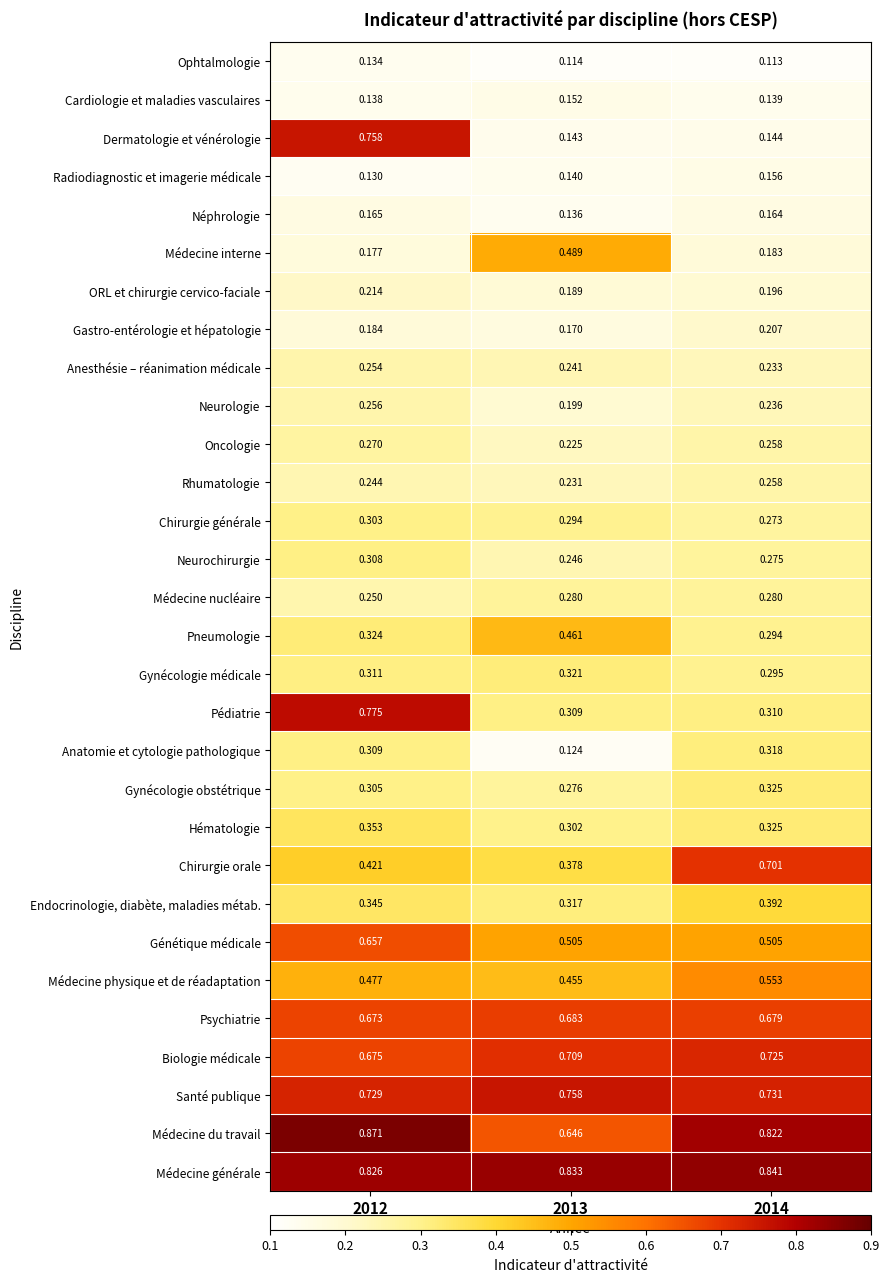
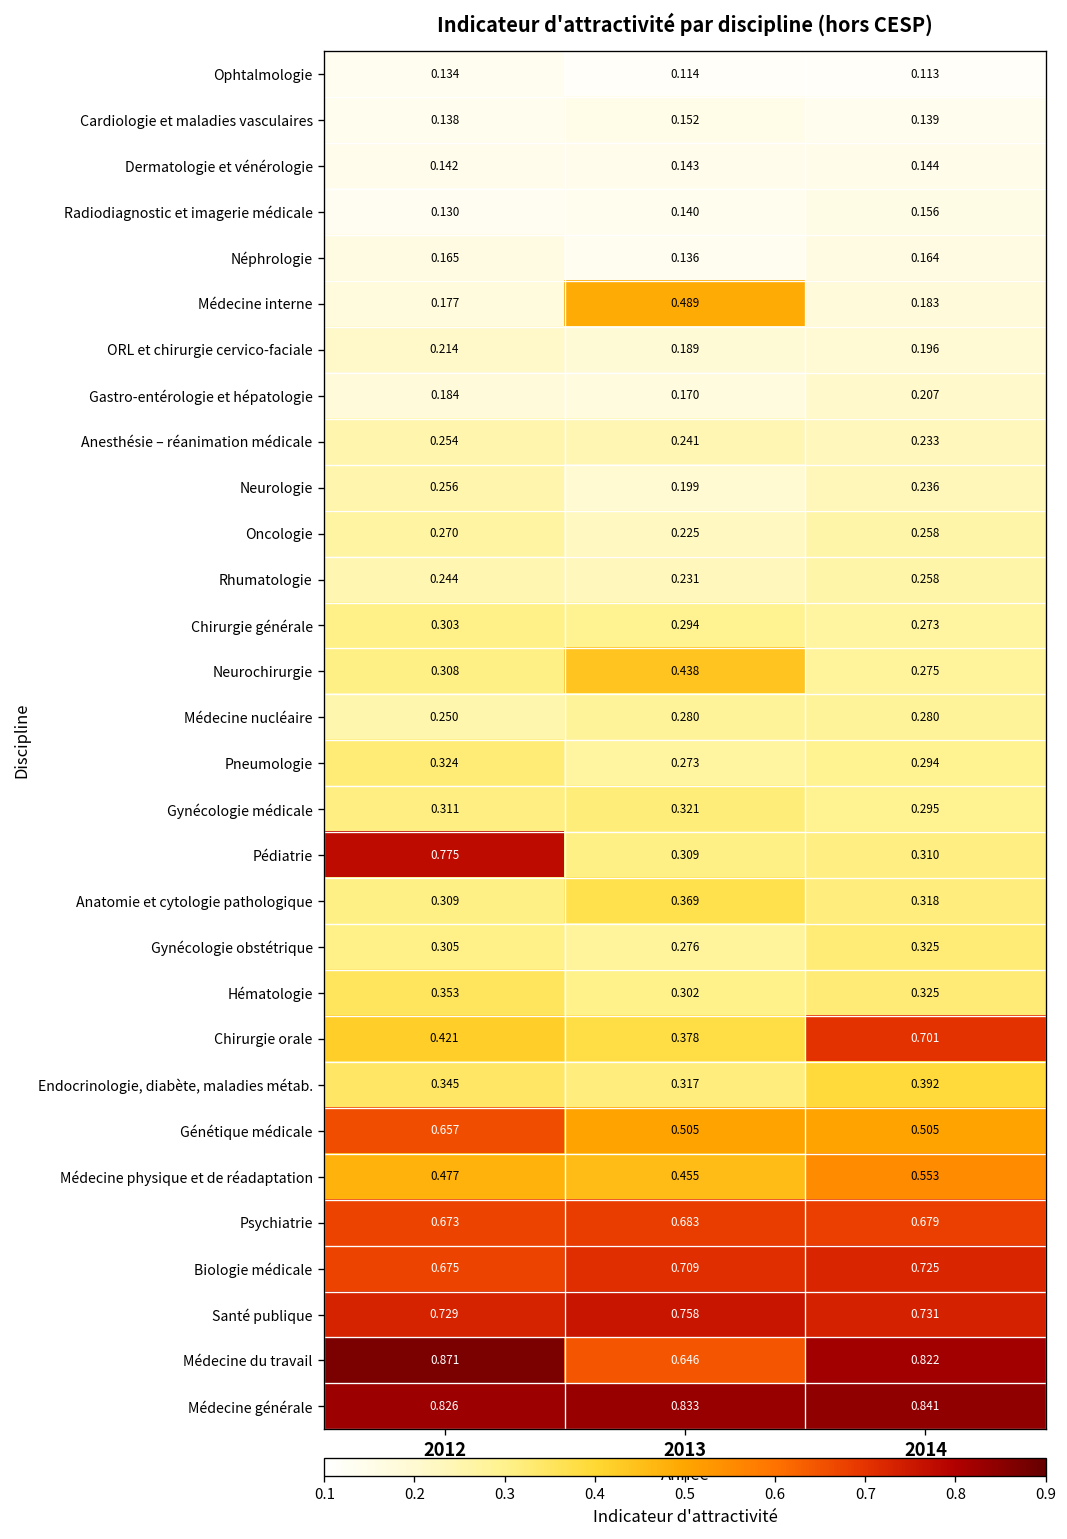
Dermatologie et vénérologie, 2012: 0.758 -> 0.142
Neurochirurgie, 2013: 0.246 -> 0.438
Pneumologie, 2013: 0.461 -> 0.273
Anatomie et cytologie pathologique, 2013: 0.124 -> 0.369
